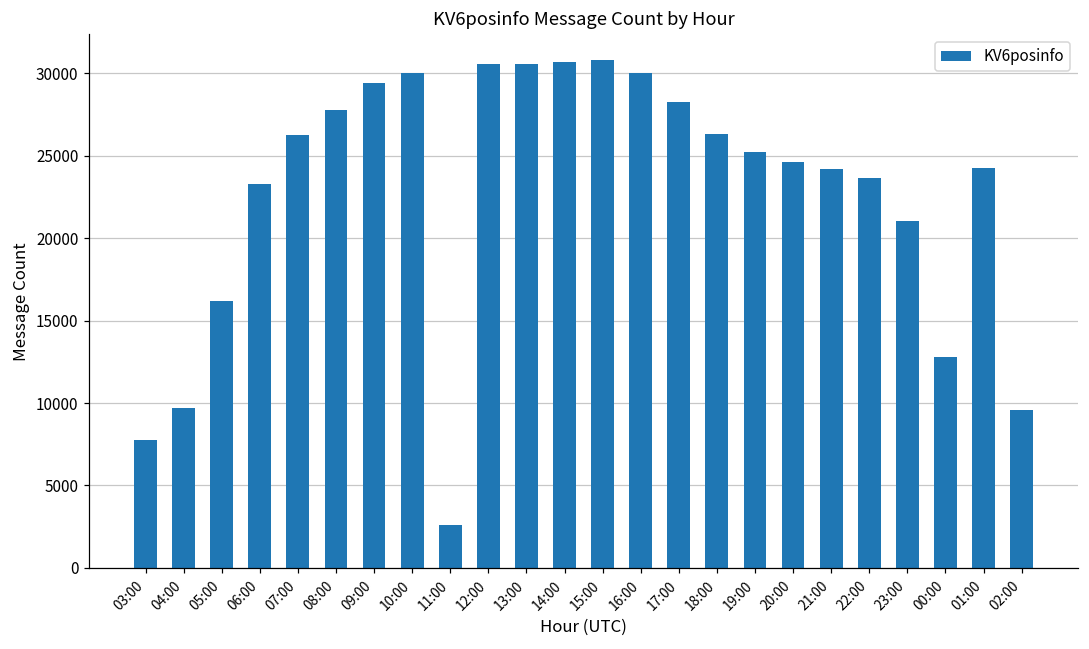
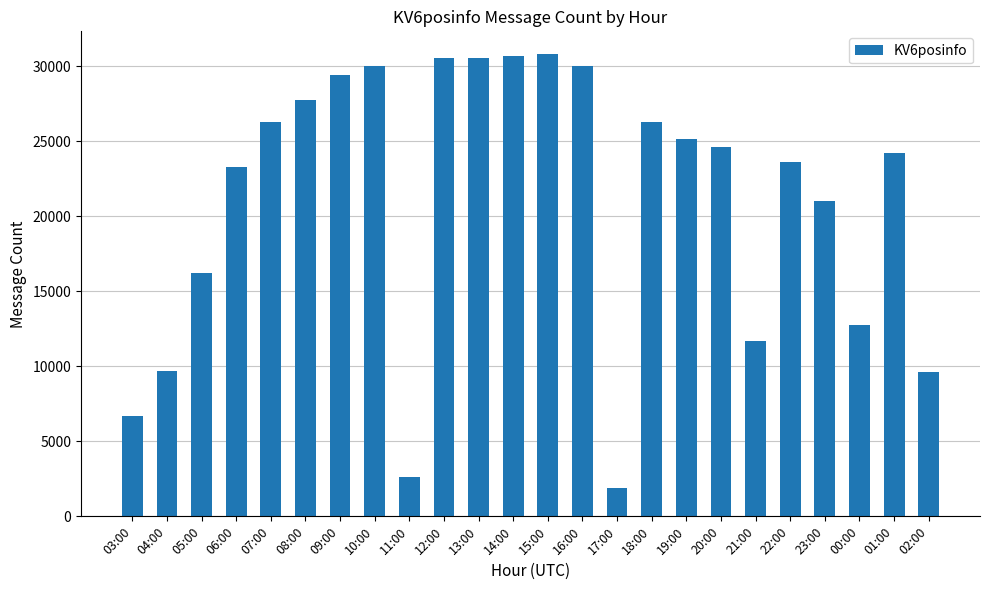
03:00: 7800 -> 6700
17:00: 28300 -> 1900
21:00: 24200 -> 11700
